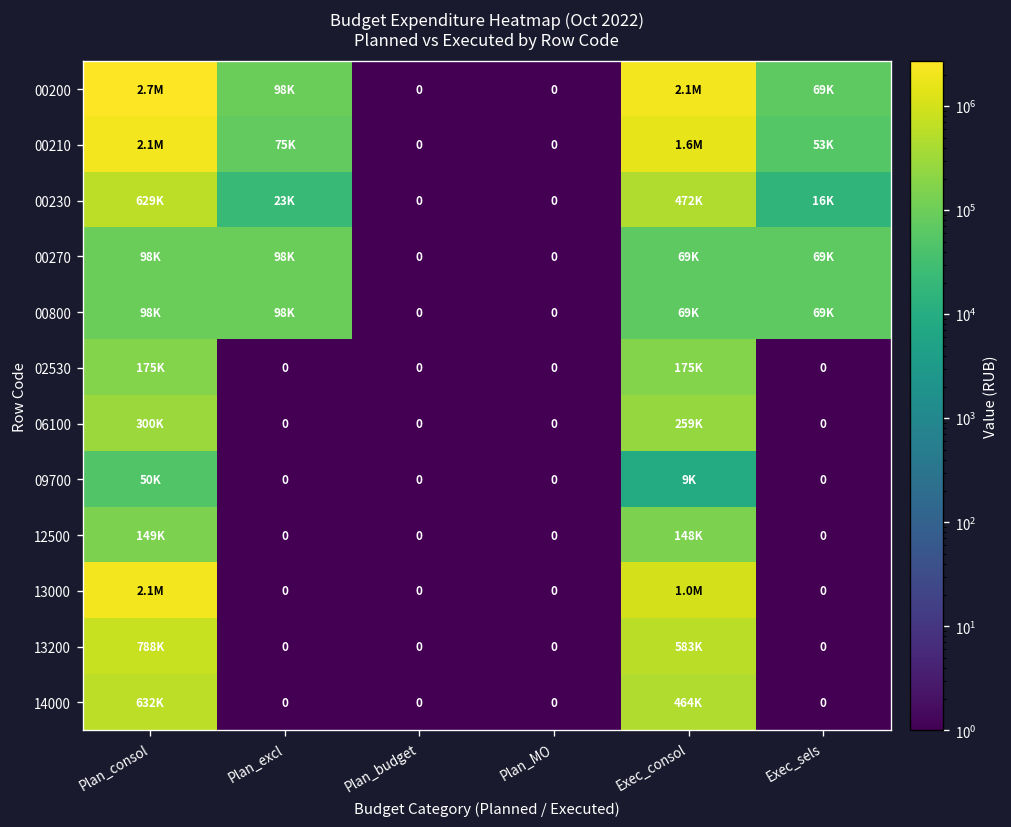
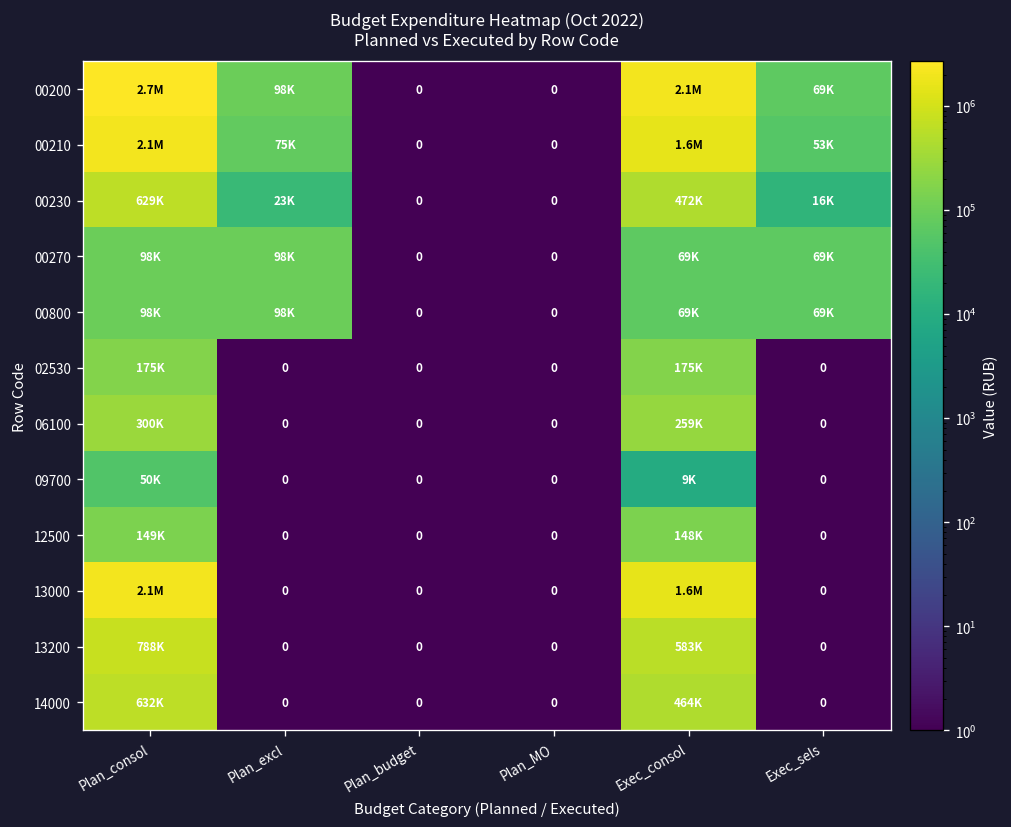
13000, Exec_consol: 1.0M -> 1.6M
